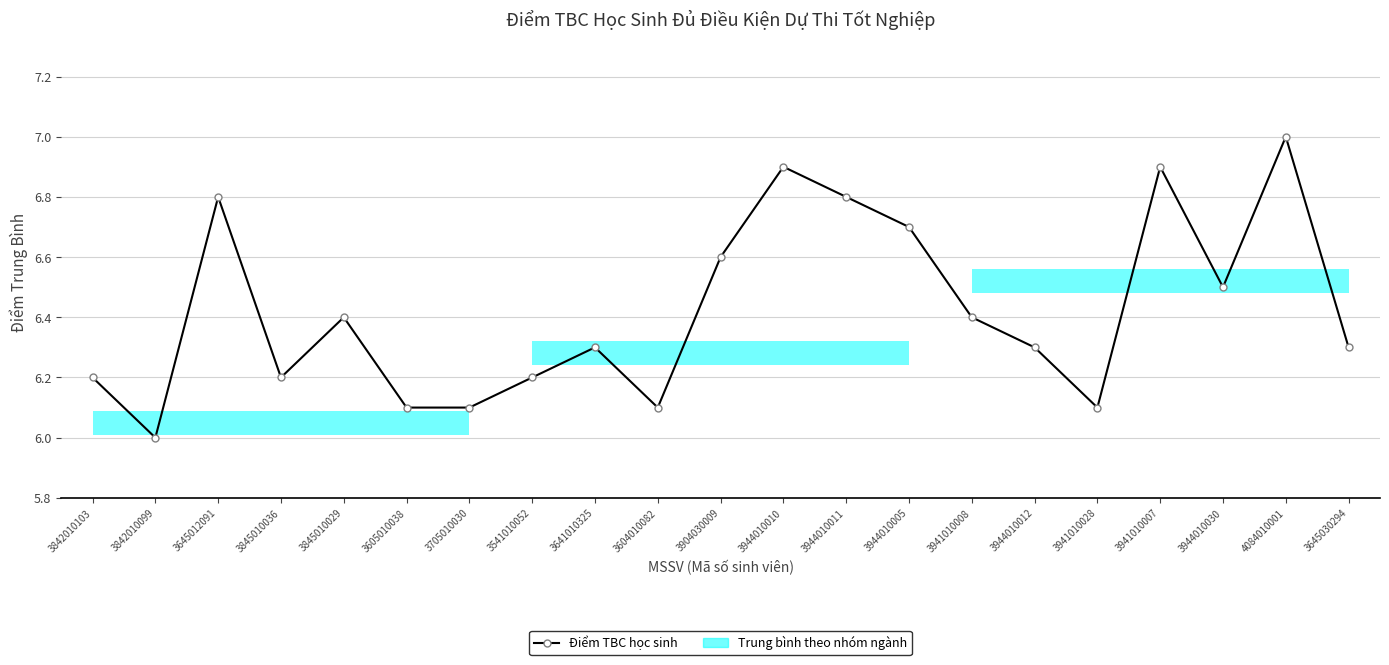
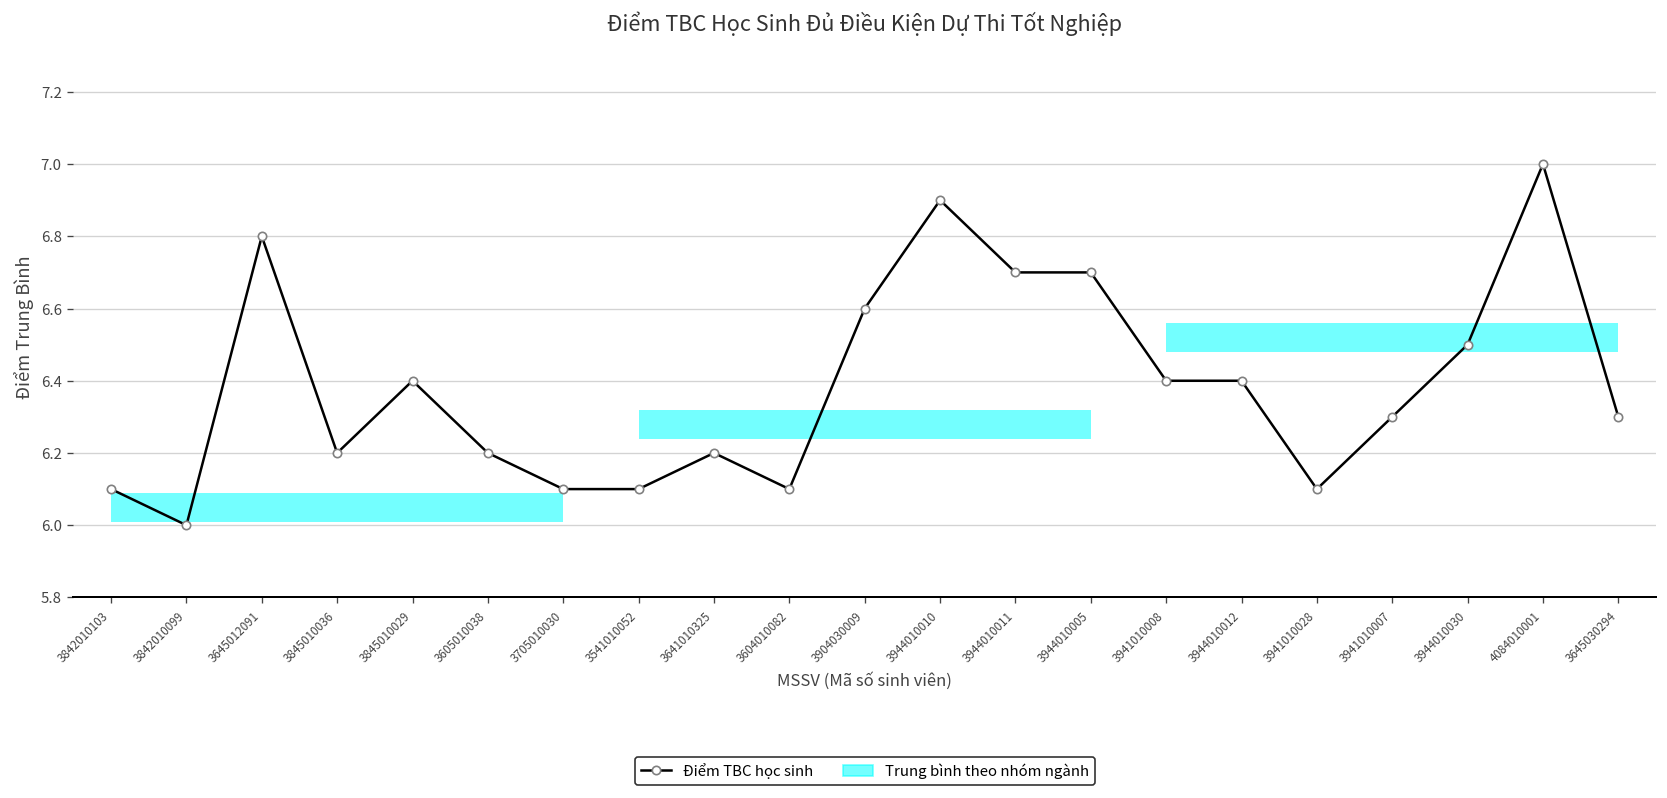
Điểm TBC học sinh, 3842010103: 6.2 -> 6.1
Điểm TBC học sinh, 3605010038: 6.1 -> 6.2
Điểm TBC học sinh, 3541010052: 6.2 -> 6.1
Điểm TBC học sinh, 3641010325: 6.3 -> 6.2
Điểm TBC học sinh, 3944010011: 6.8 -> 6.7
Điểm TBC học sinh, 3944010012: 6.3 -> 6.4
Điểm TBC học sinh, 3941010007: 6.9 -> 6.3
